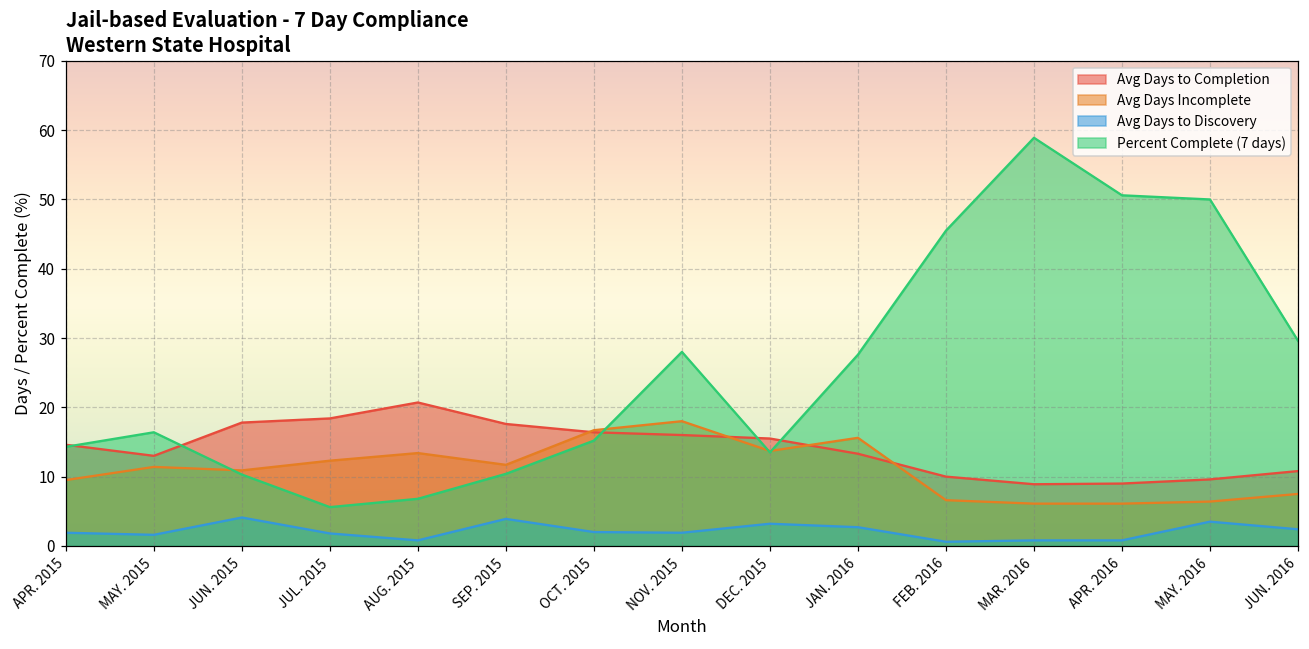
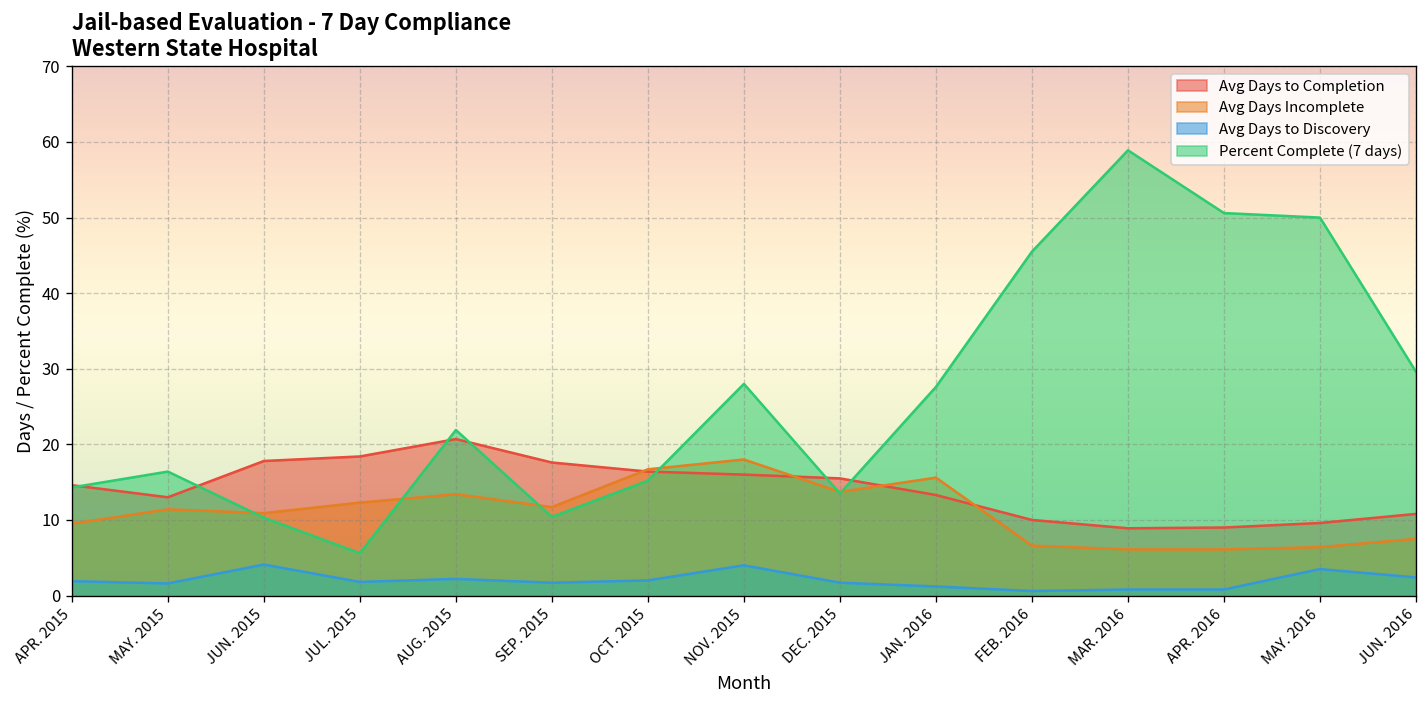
Avg Days to Discovery, AUG. 2015: 1 -> 2
Percent Complete (7 days), AUG. 2015: 7 -> 22
Avg Days to Discovery, SEP. 2015: 4 -> 2
Avg Days to Discovery, NOV. 2015: 2 -> 4
Avg Days to Discovery, DEC. 2015: 3 -> 2
Avg Days to Discovery, JAN. 2016: 3 -> 1
